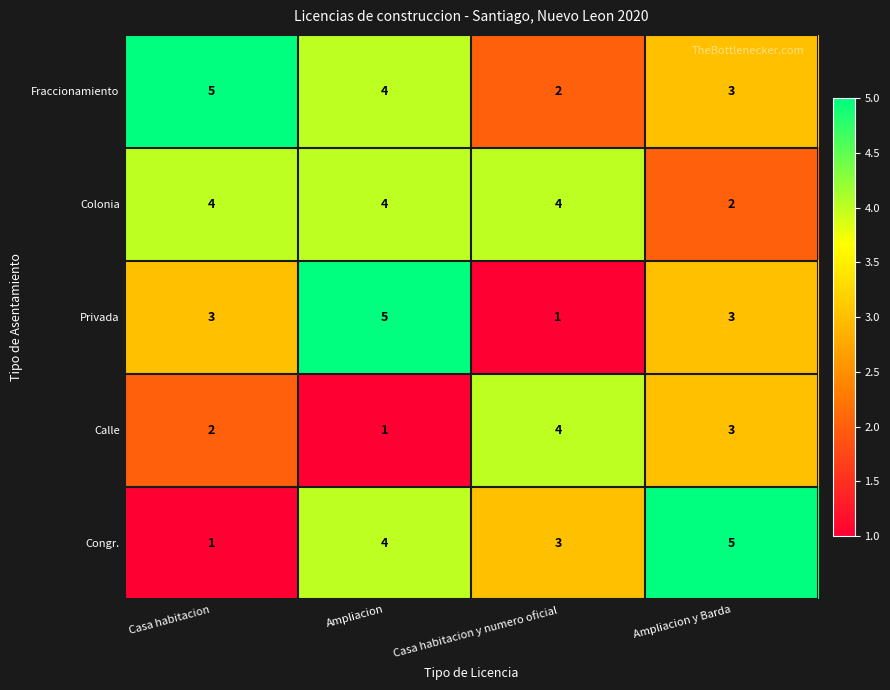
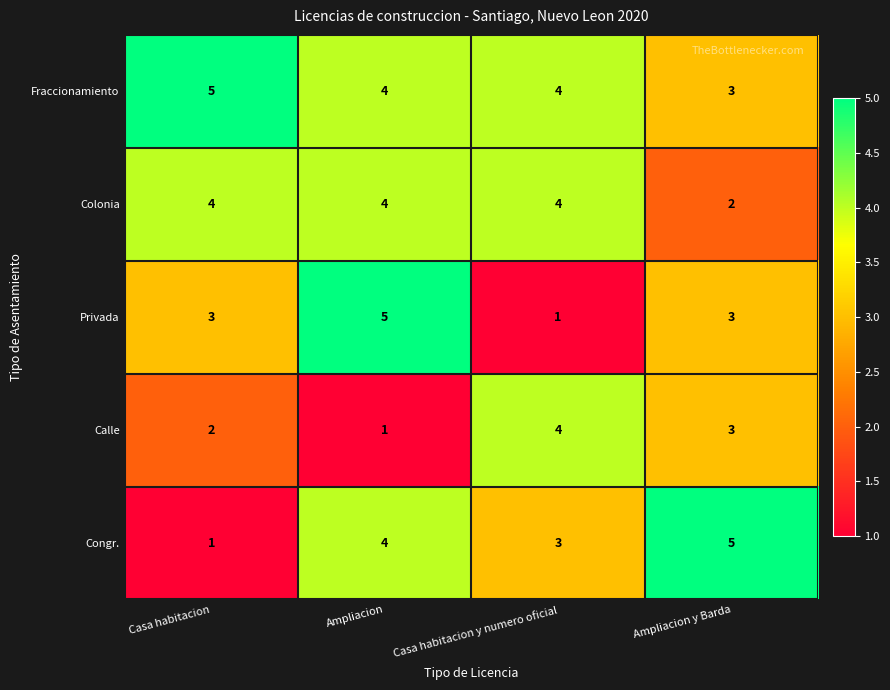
Fraccionamiento, Casa habitacion y numero oficial: 2 -> 4
